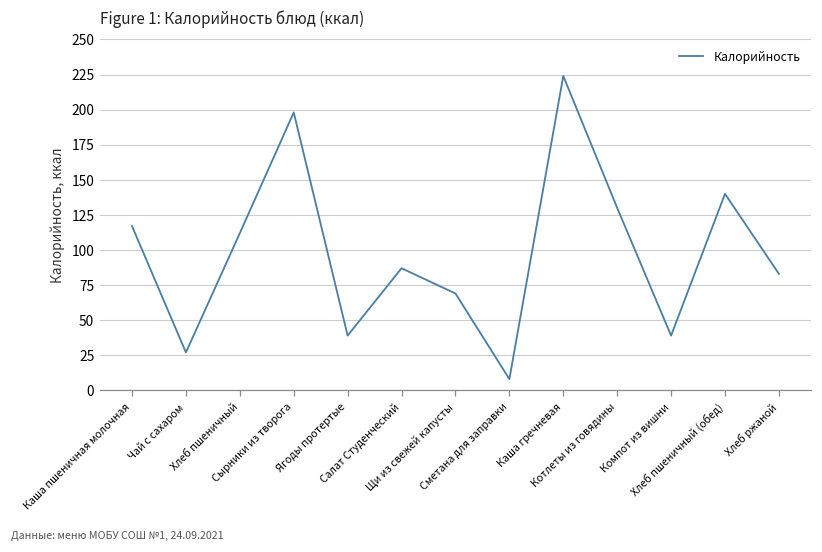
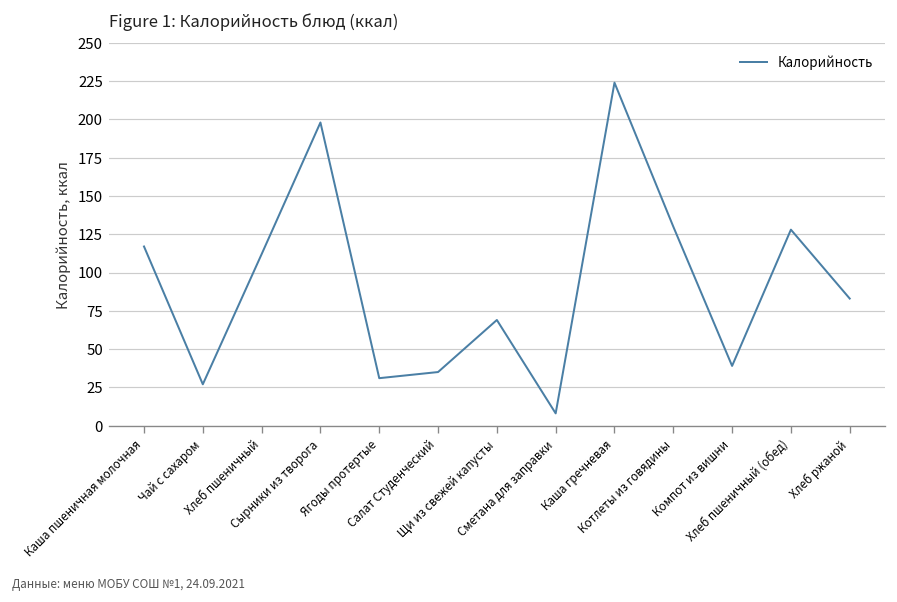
Ягоды протертые: 39 -> 31
Салат Студенческий: 87 -> 35
Хлеб пшеничный (обед): 140 -> 128
